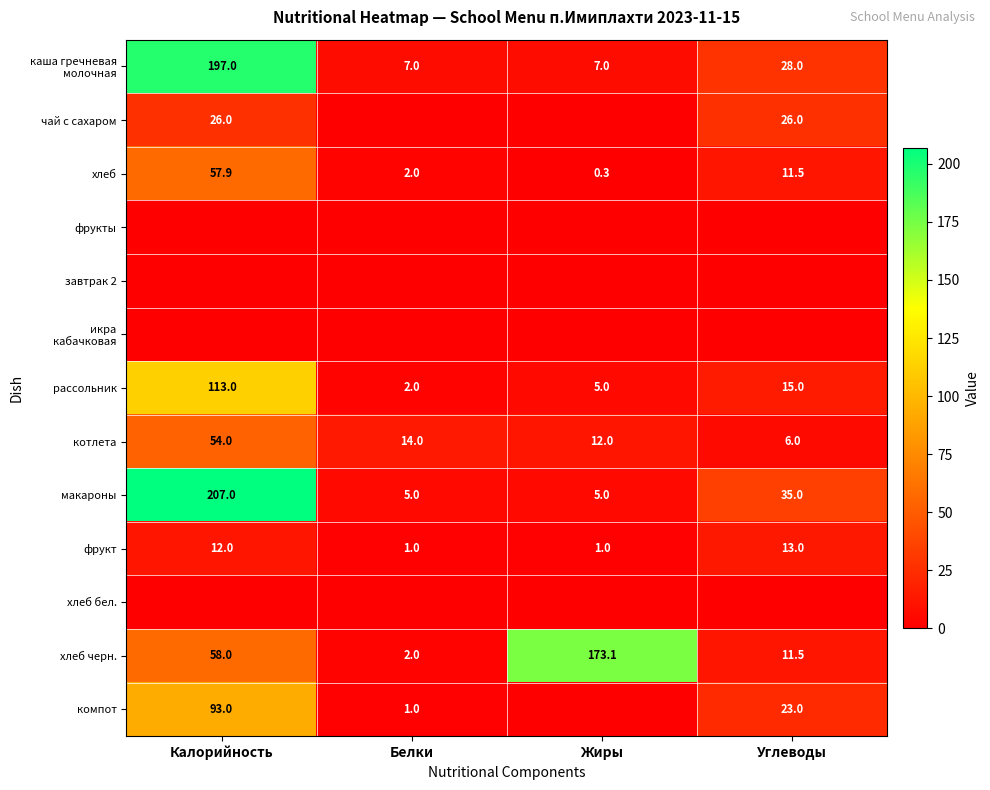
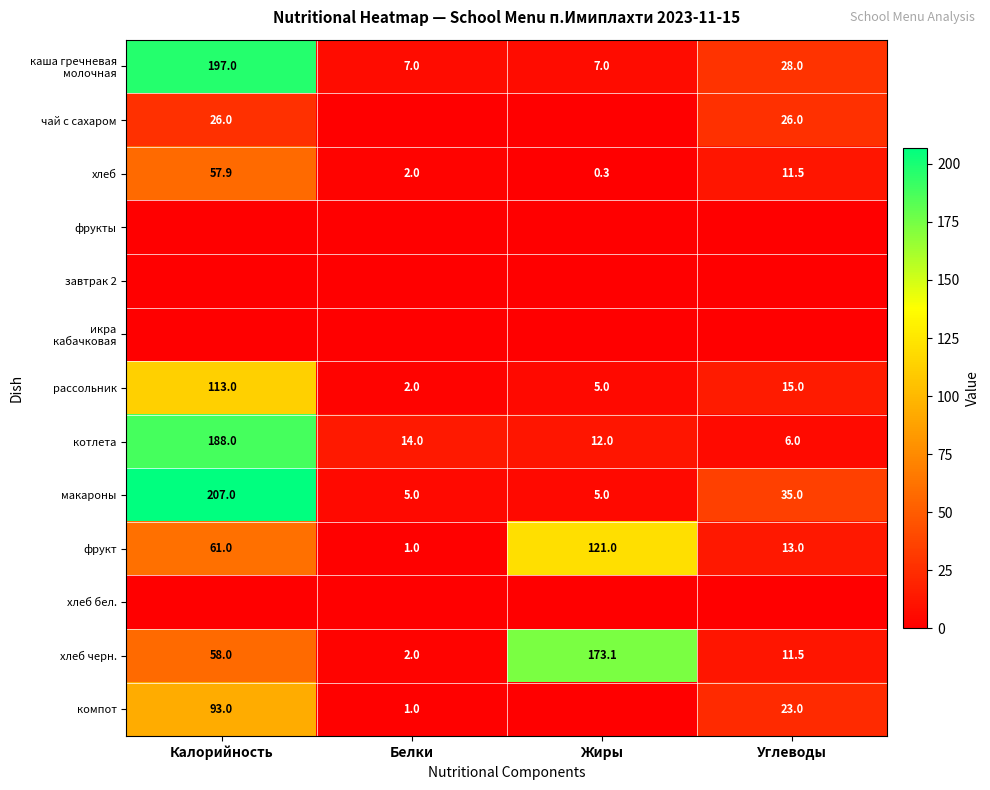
котлета, Калорийность: 54.0 -> 188.0
фрукт, Калорийность: 12.0 -> 61.0
фрукт, Жиры: 1.0 -> 121.0
